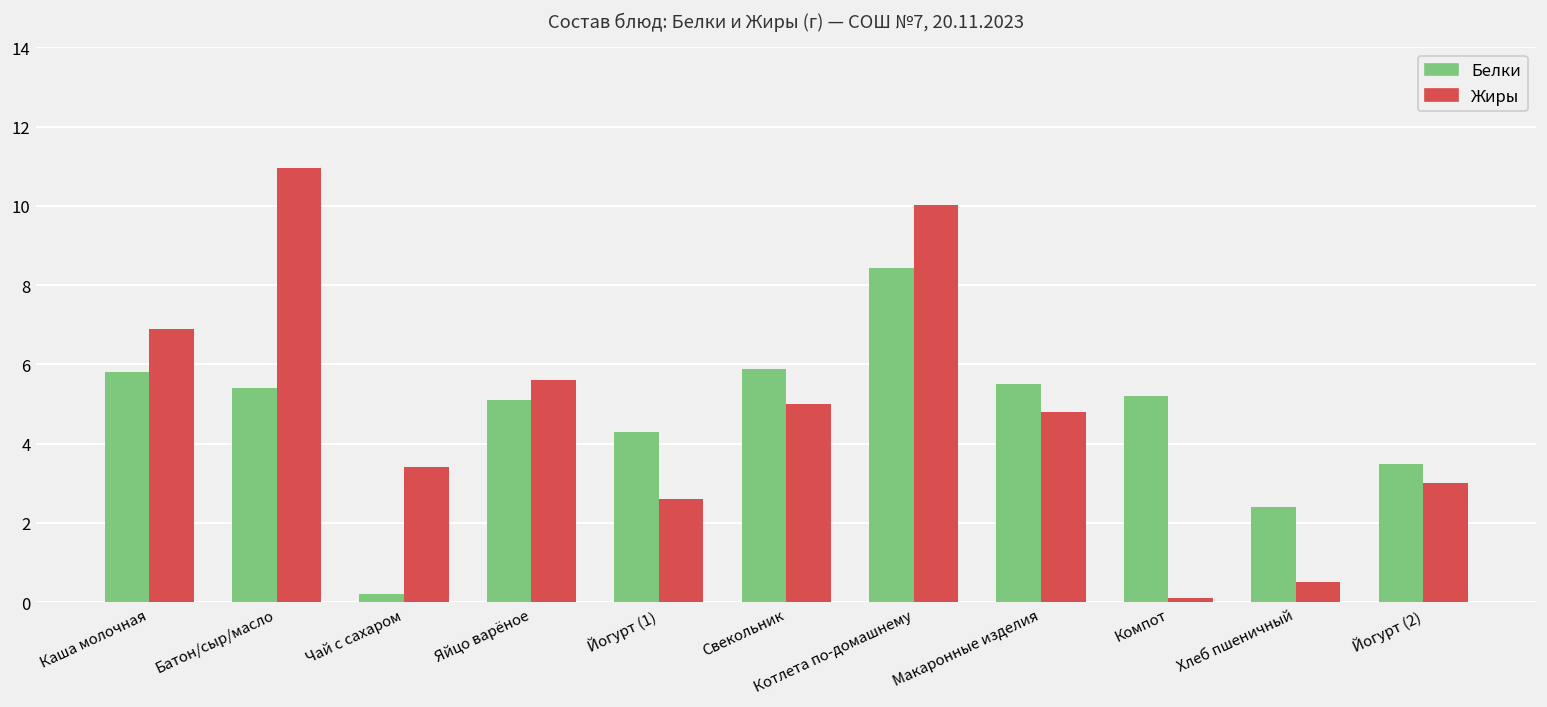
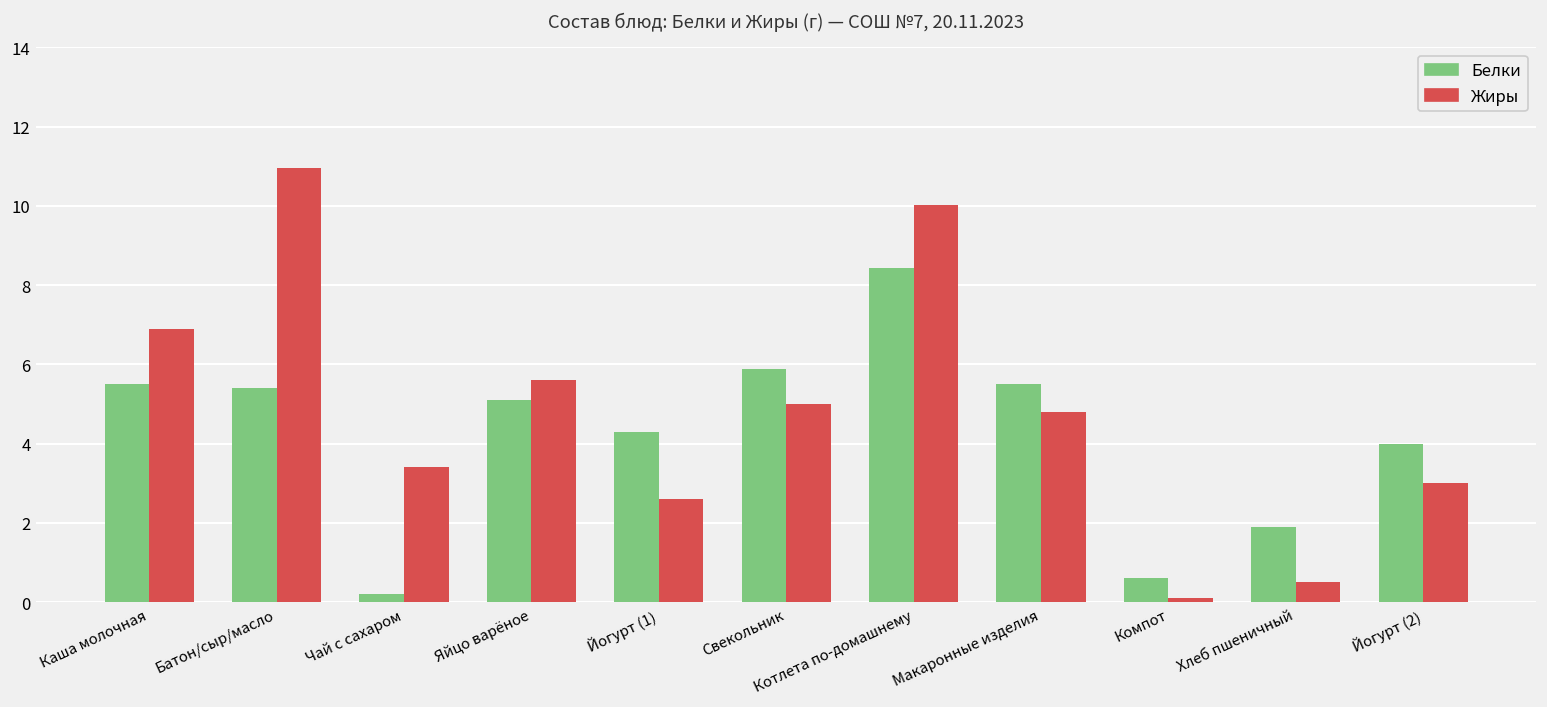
Белки, Каша молочная: 5.8 -> 5.5
Белки, Компот: 5.2 -> 0.6
Белки, Хлеб пшеничный: 2.4 -> 1.9
Белки, Йогурт (2): 3.5 -> 4.0
